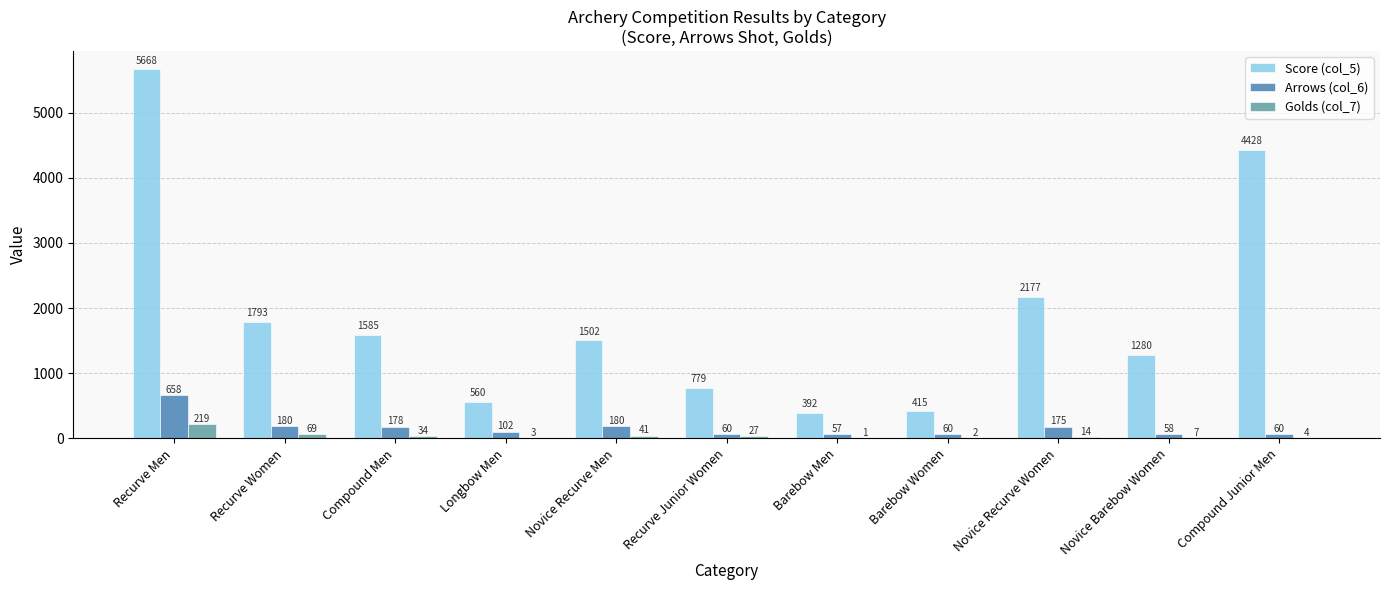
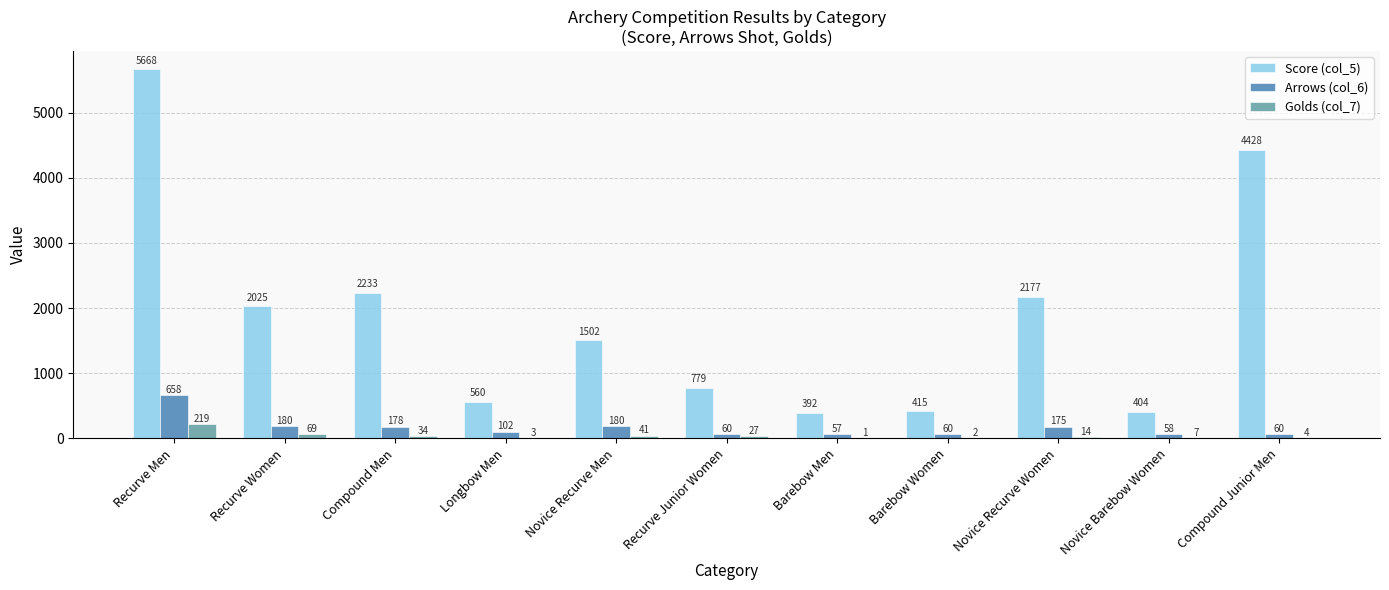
Score (col_5), Recurve Women: 1793 -> 2025
Score (col_5), Compound Men: 1585 -> 2233
Score (col_5), Novice Barebow Women: 1280 -> 404
